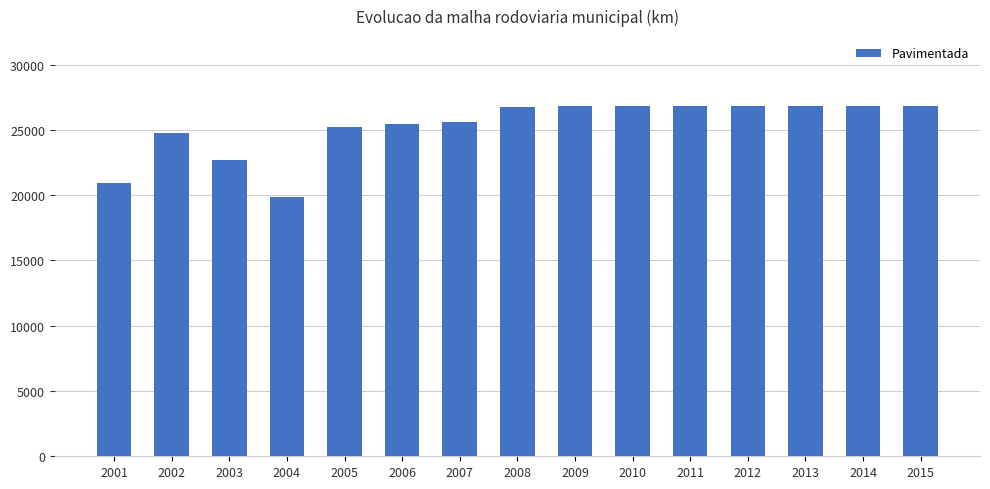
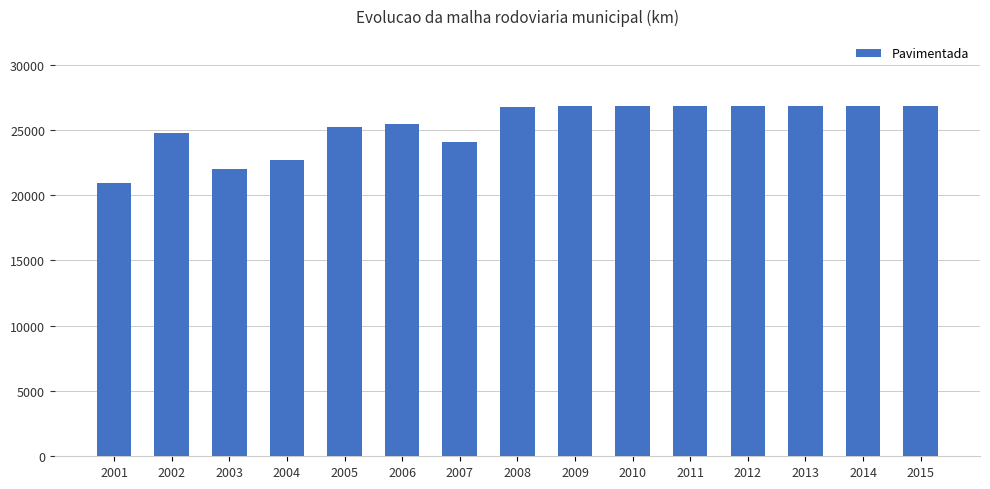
2003: 22700 -> 22000
2004: 19900 -> 22700
2007: 25600 -> 24100
